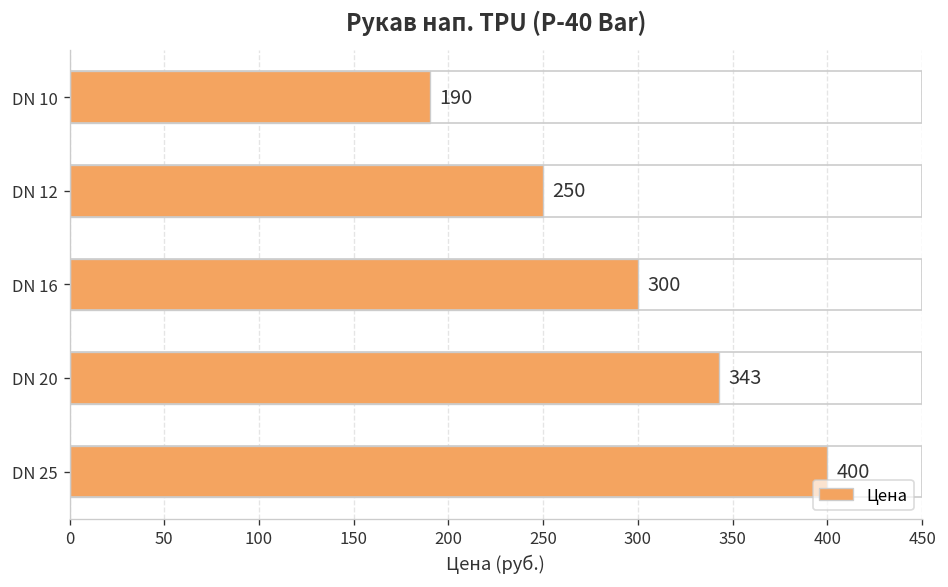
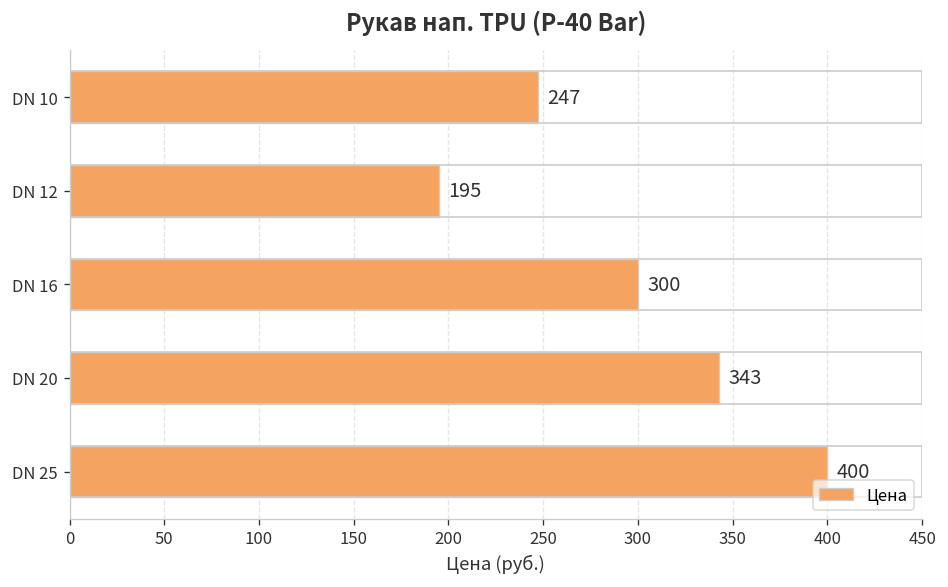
DN 10: 190 -> 247
DN 12: 250 -> 195
